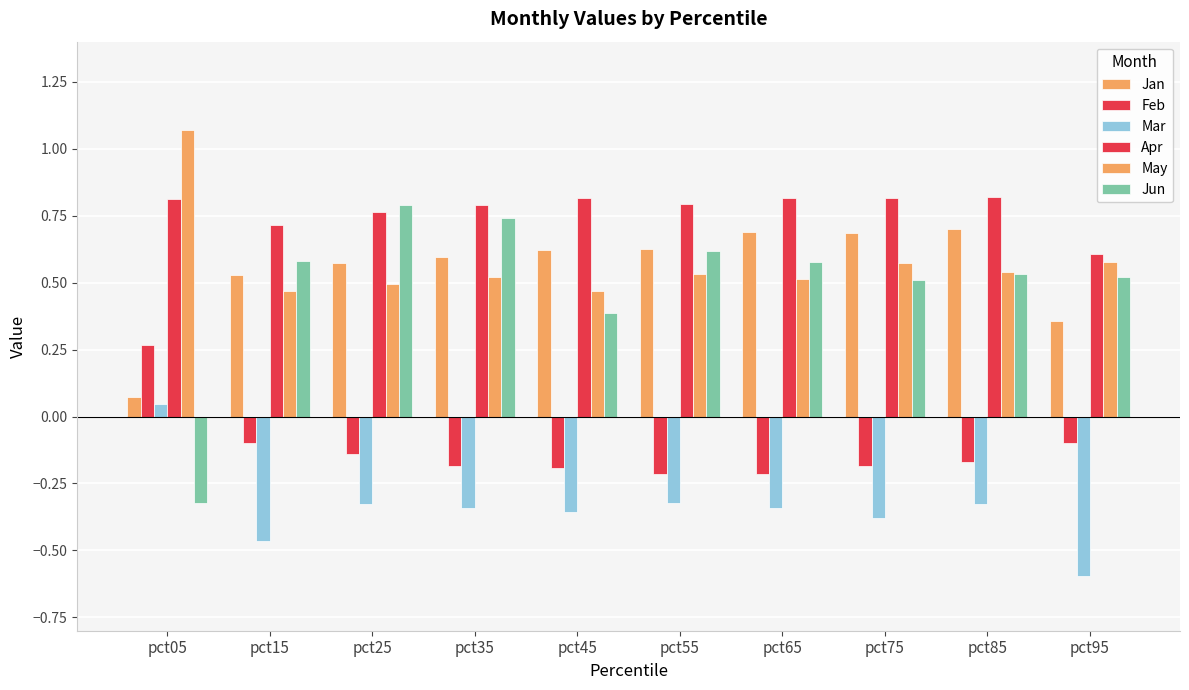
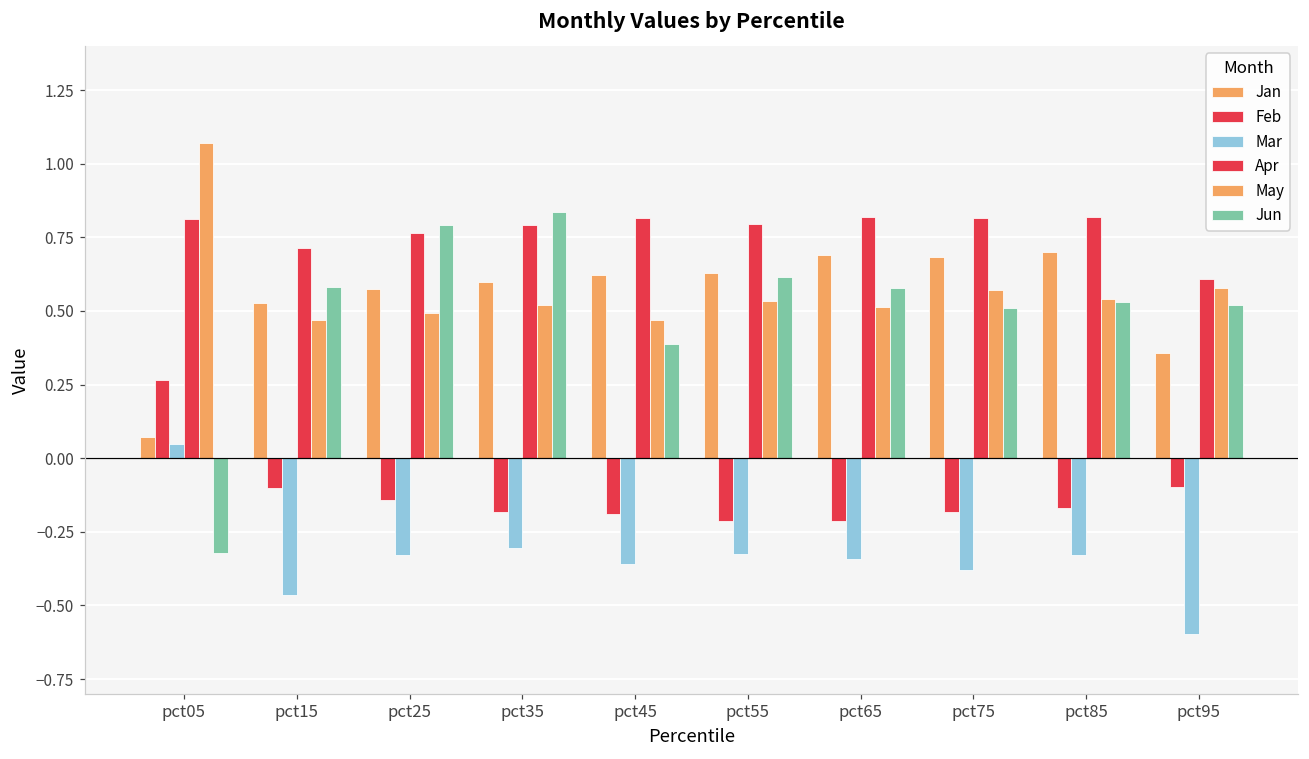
Mar, pct35: -0.34 -> -0.30
Jun, pct35: 0.74 -> 0.83
